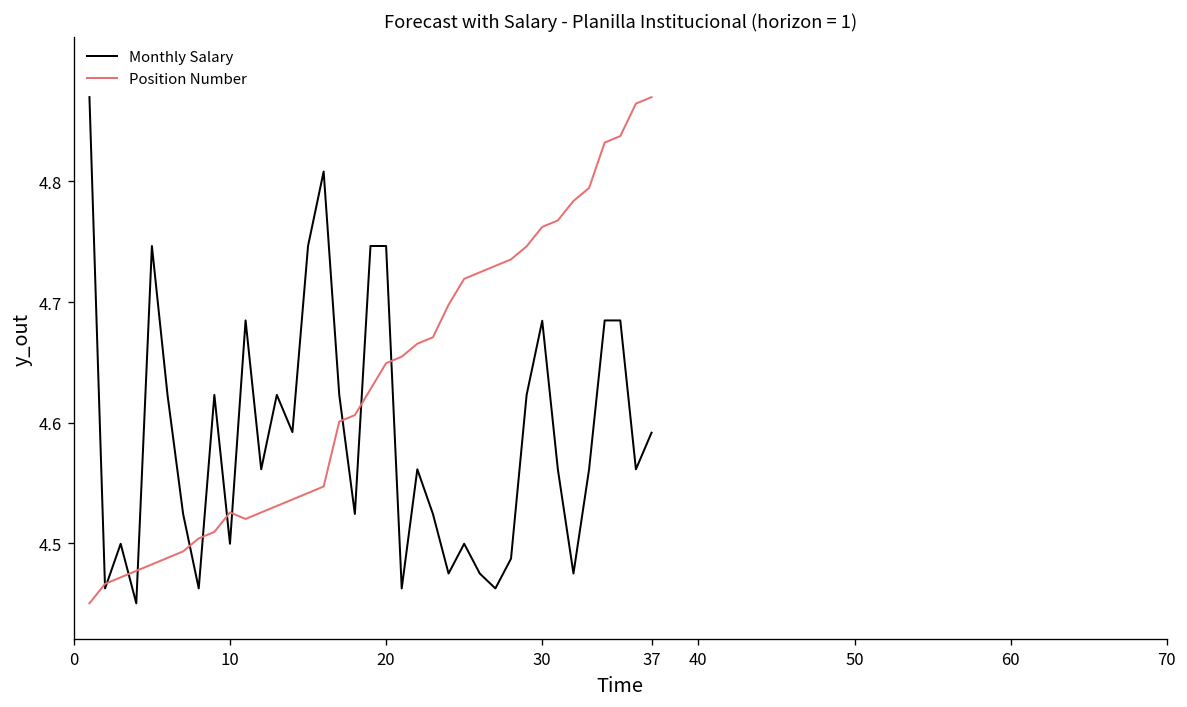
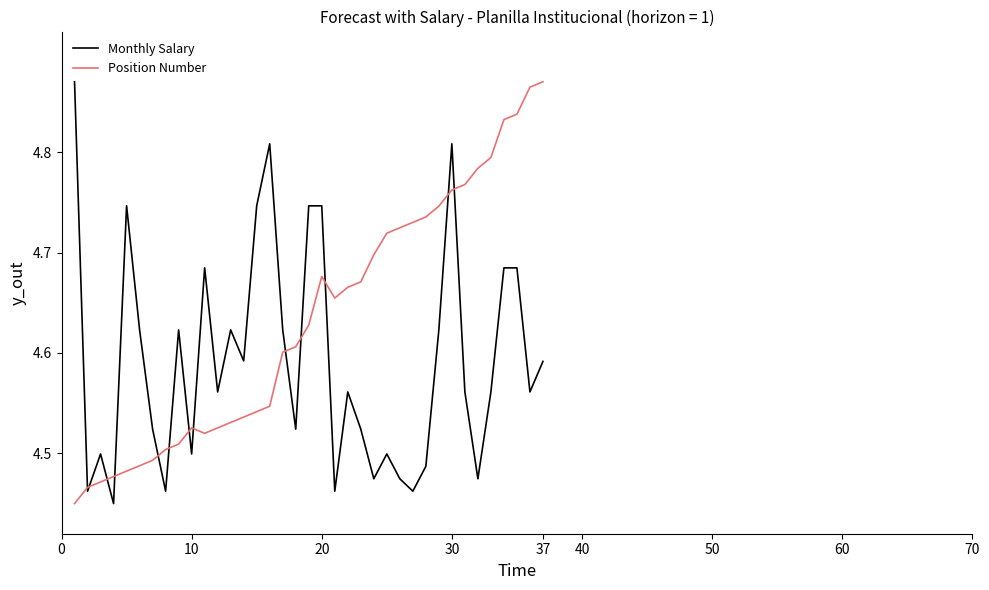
Position Number, 20: 4.649 -> 4.676
Monthly Salary, 30: 4.684 -> 4.808
